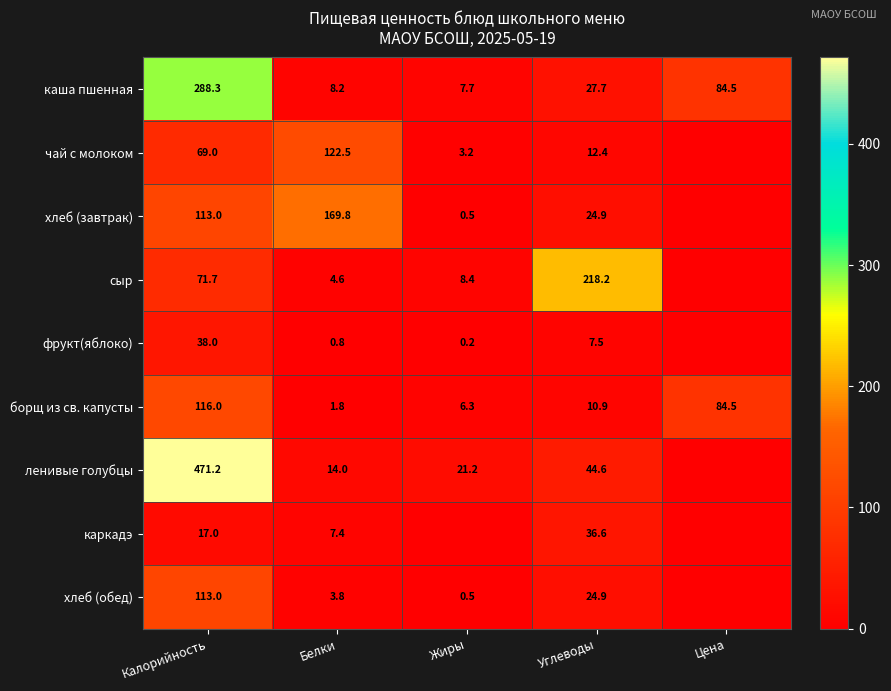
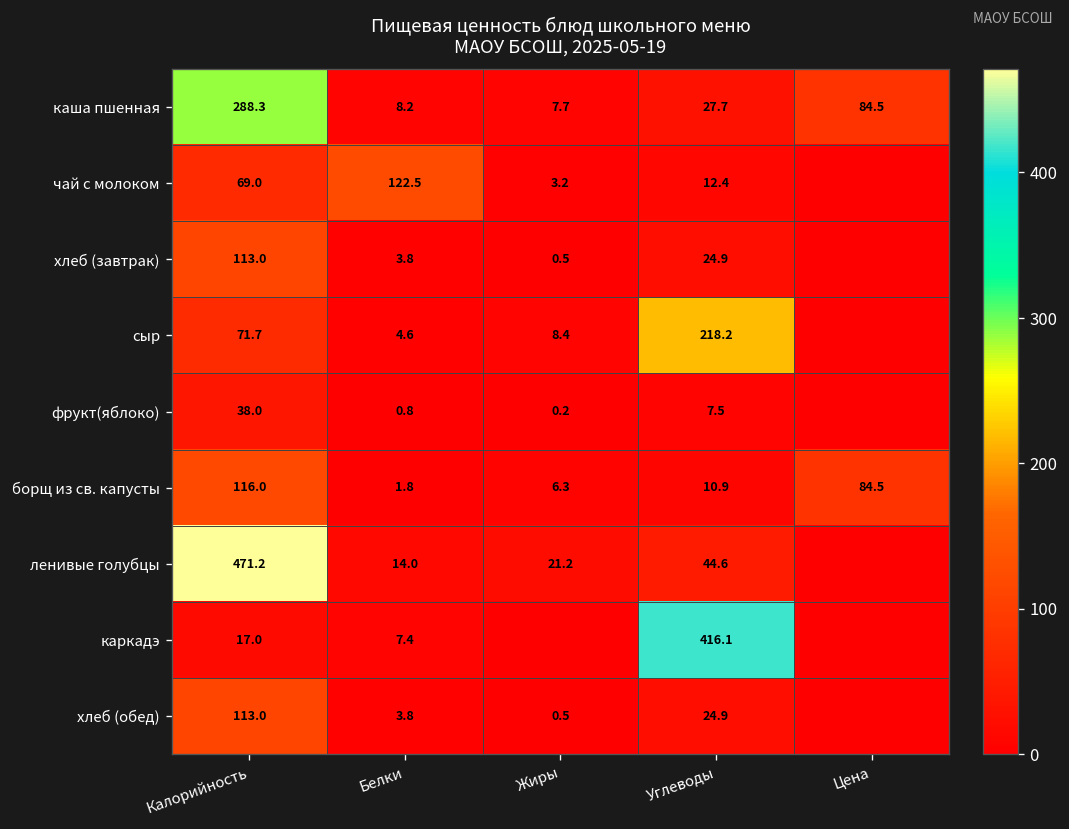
хлеб (завтрак), Белки: 169.8 -> 3.8
каркадэ, Углеводы: 36.6 -> 416.1
